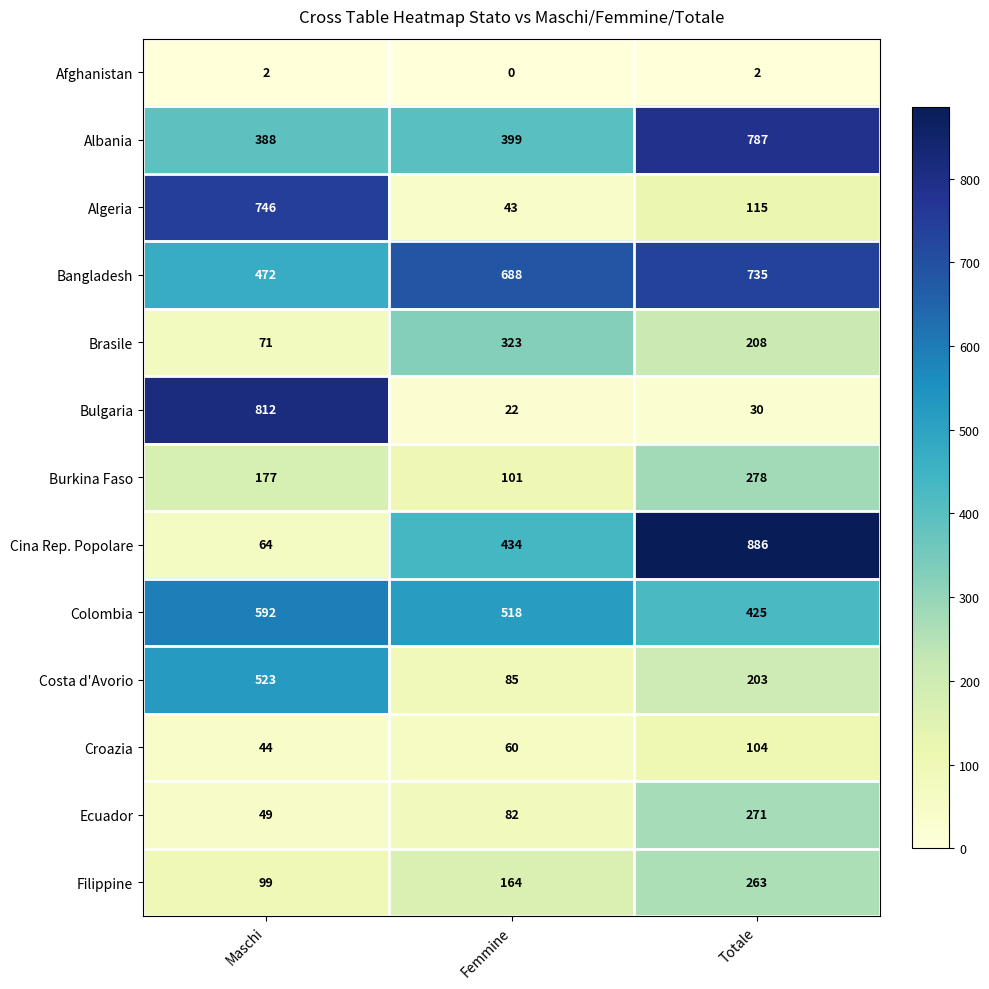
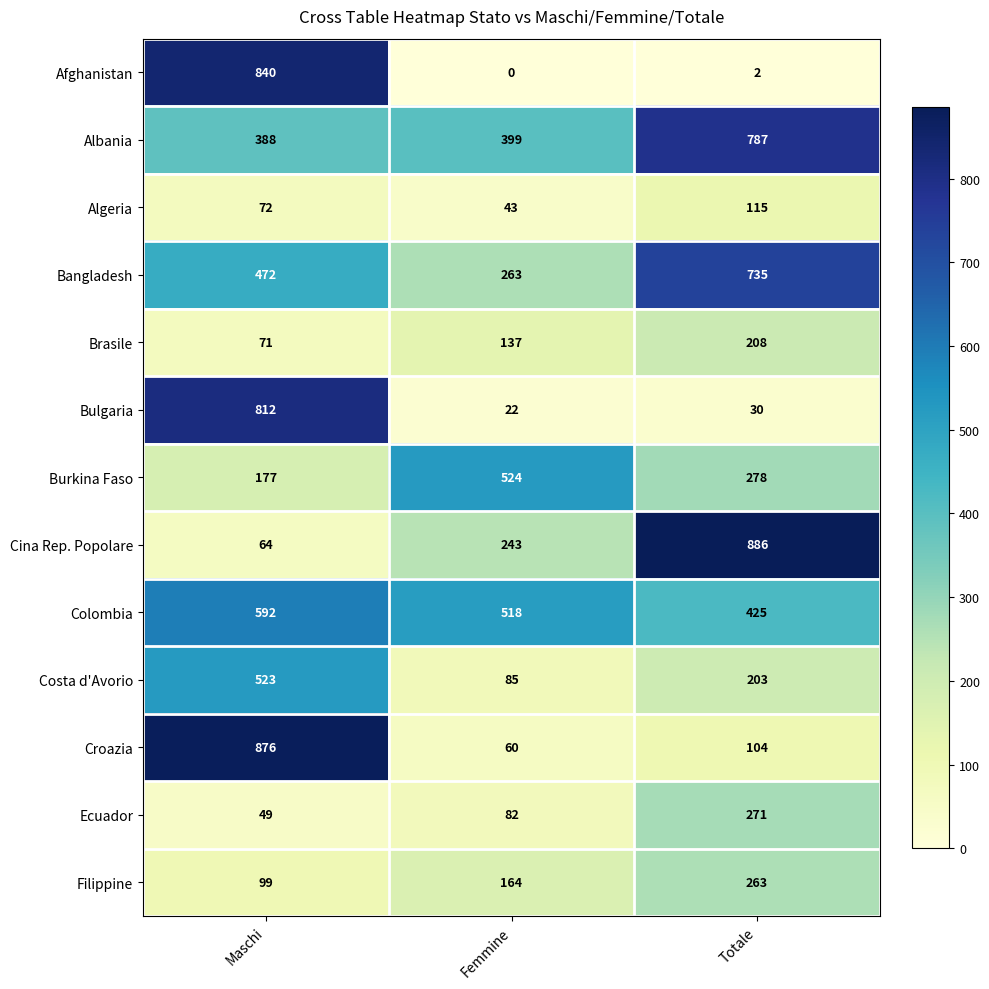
Afghanistan, Maschi: 2 -> 840
Algeria, Maschi: 746 -> 72
Bangladesh, Femmine: 688 -> 263
Brasile, Femmine: 323 -> 137
Burkina Faso, Femmine: 101 -> 524
Cina Rep. Popolare, Femmine: 434 -> 243
Croazia, Maschi: 44 -> 876
